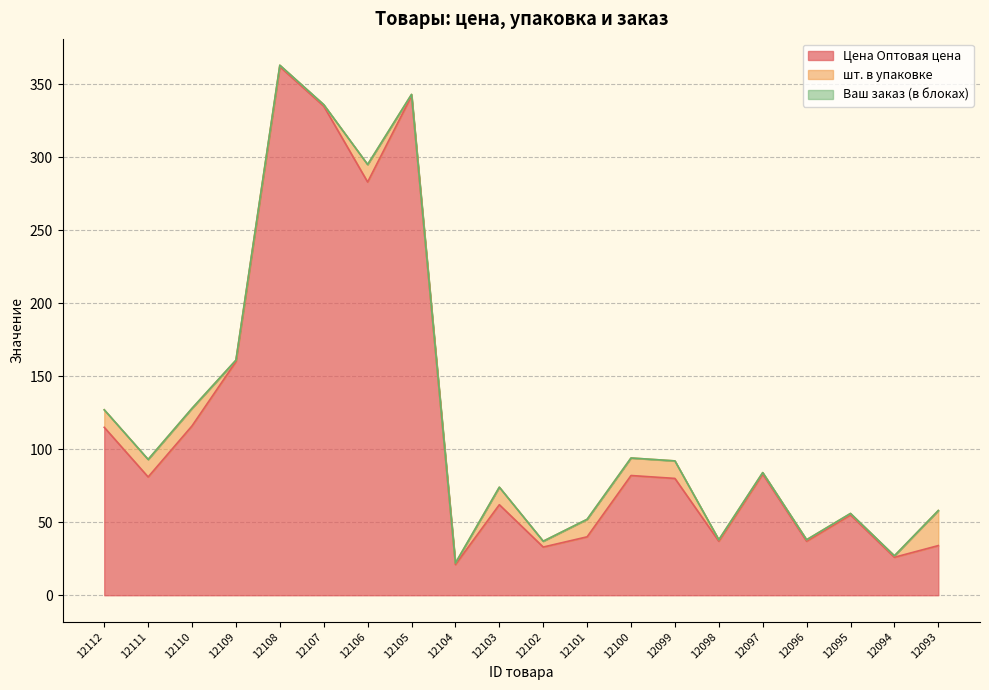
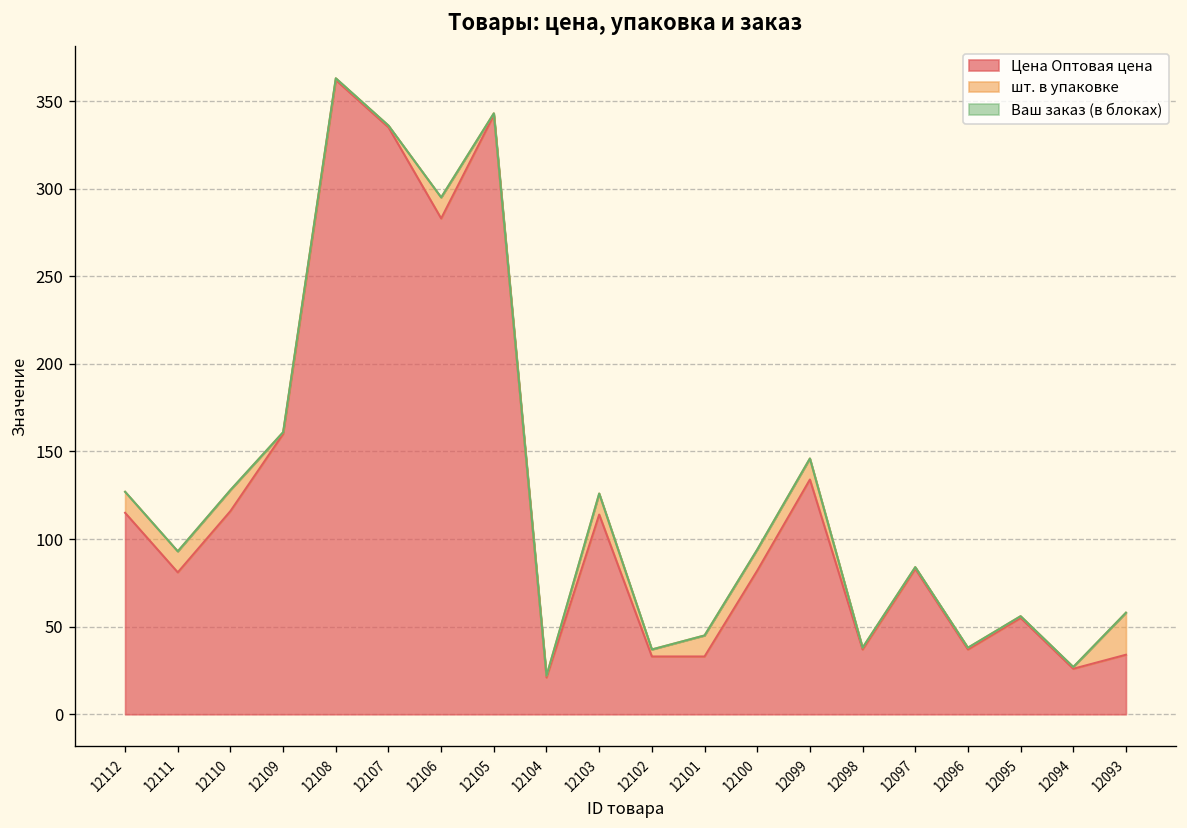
Цена Оптовая цена, 12103: 62 -> 114
Цена Оптовая цена, 12101: 40 -> 33
Цена Оптовая цена, 12099: 80 -> 134
